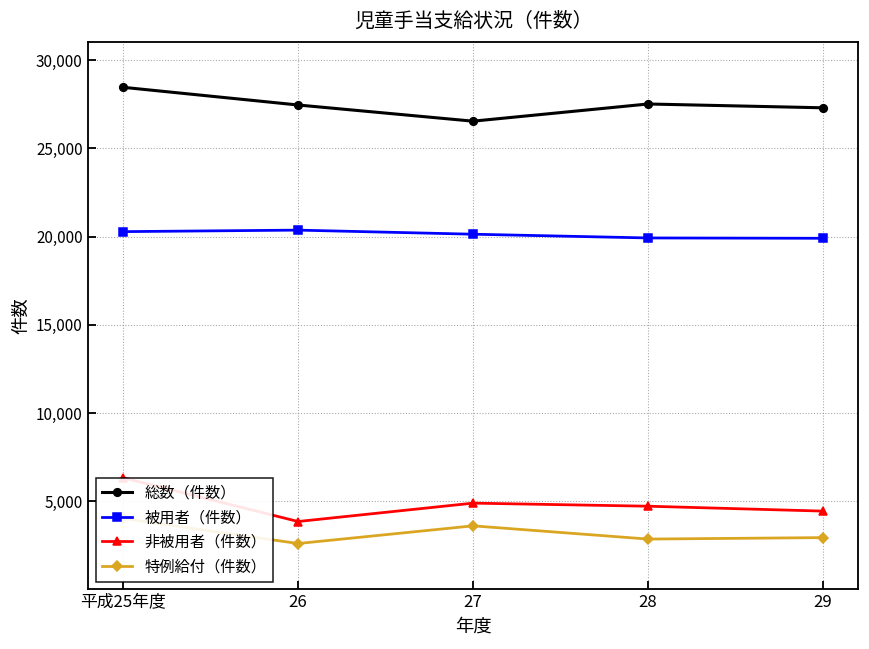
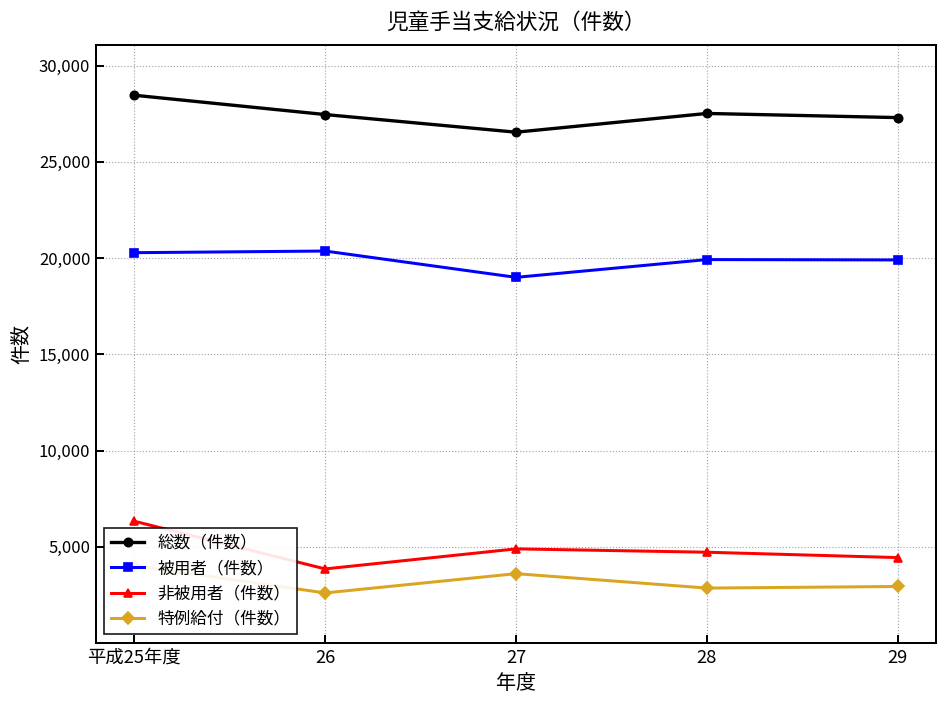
被用者（件数）, 27: 20,100 -> 19,000
